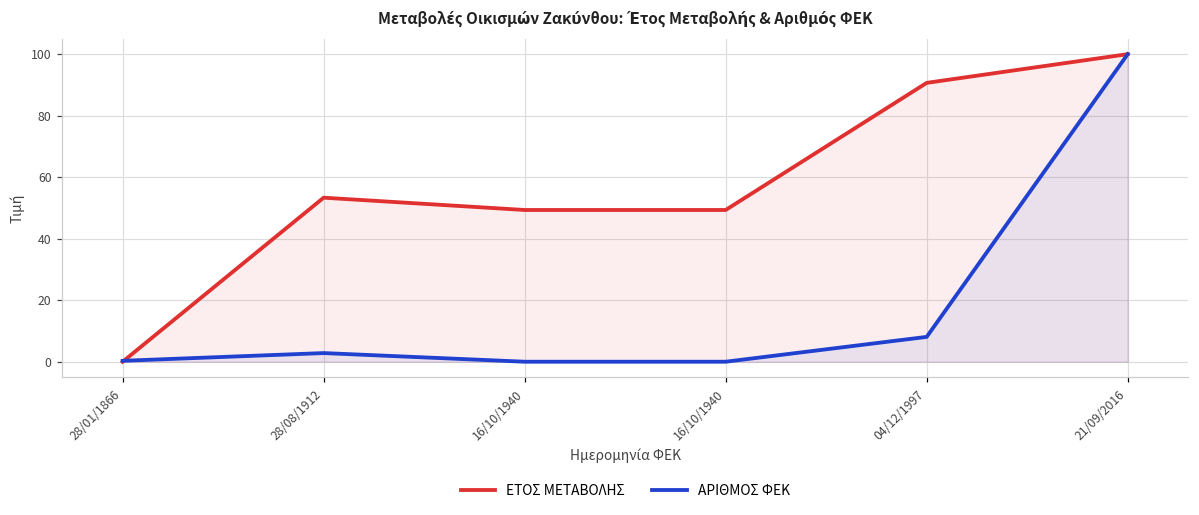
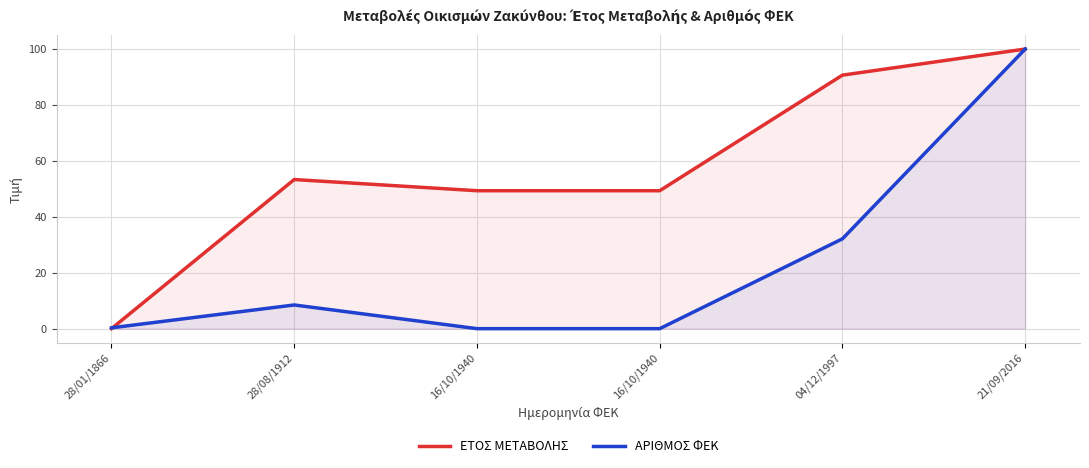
ΑΡΙΘΜΟΣ ΦΕΚ, 28/08/1912: 3 -> 8
ΑΡΙΘΜΟΣ ΦΕΚ, 04/12/1997: 8 -> 32
